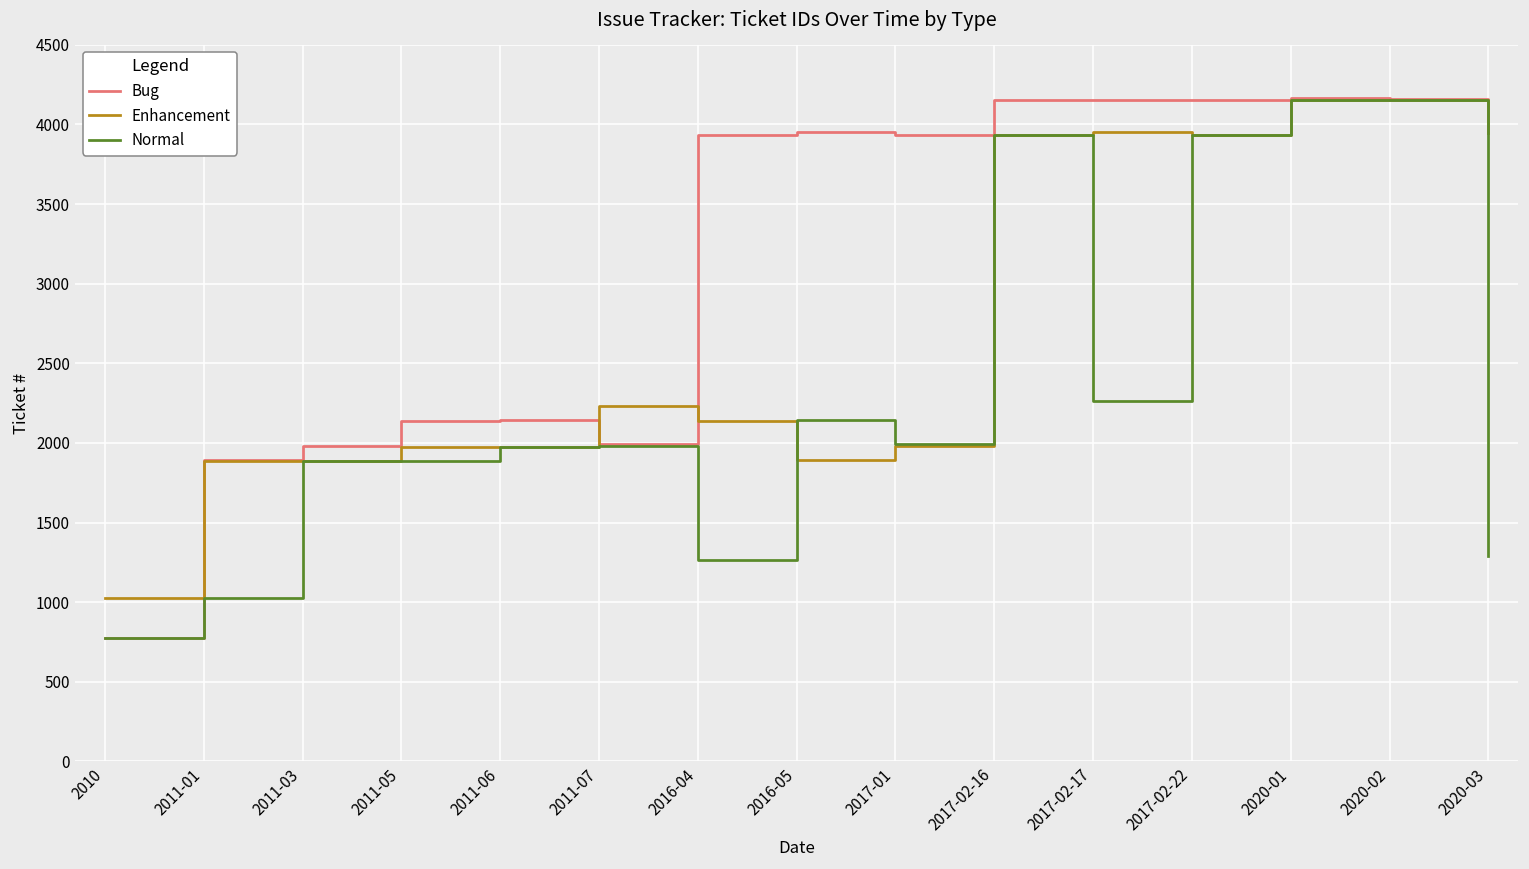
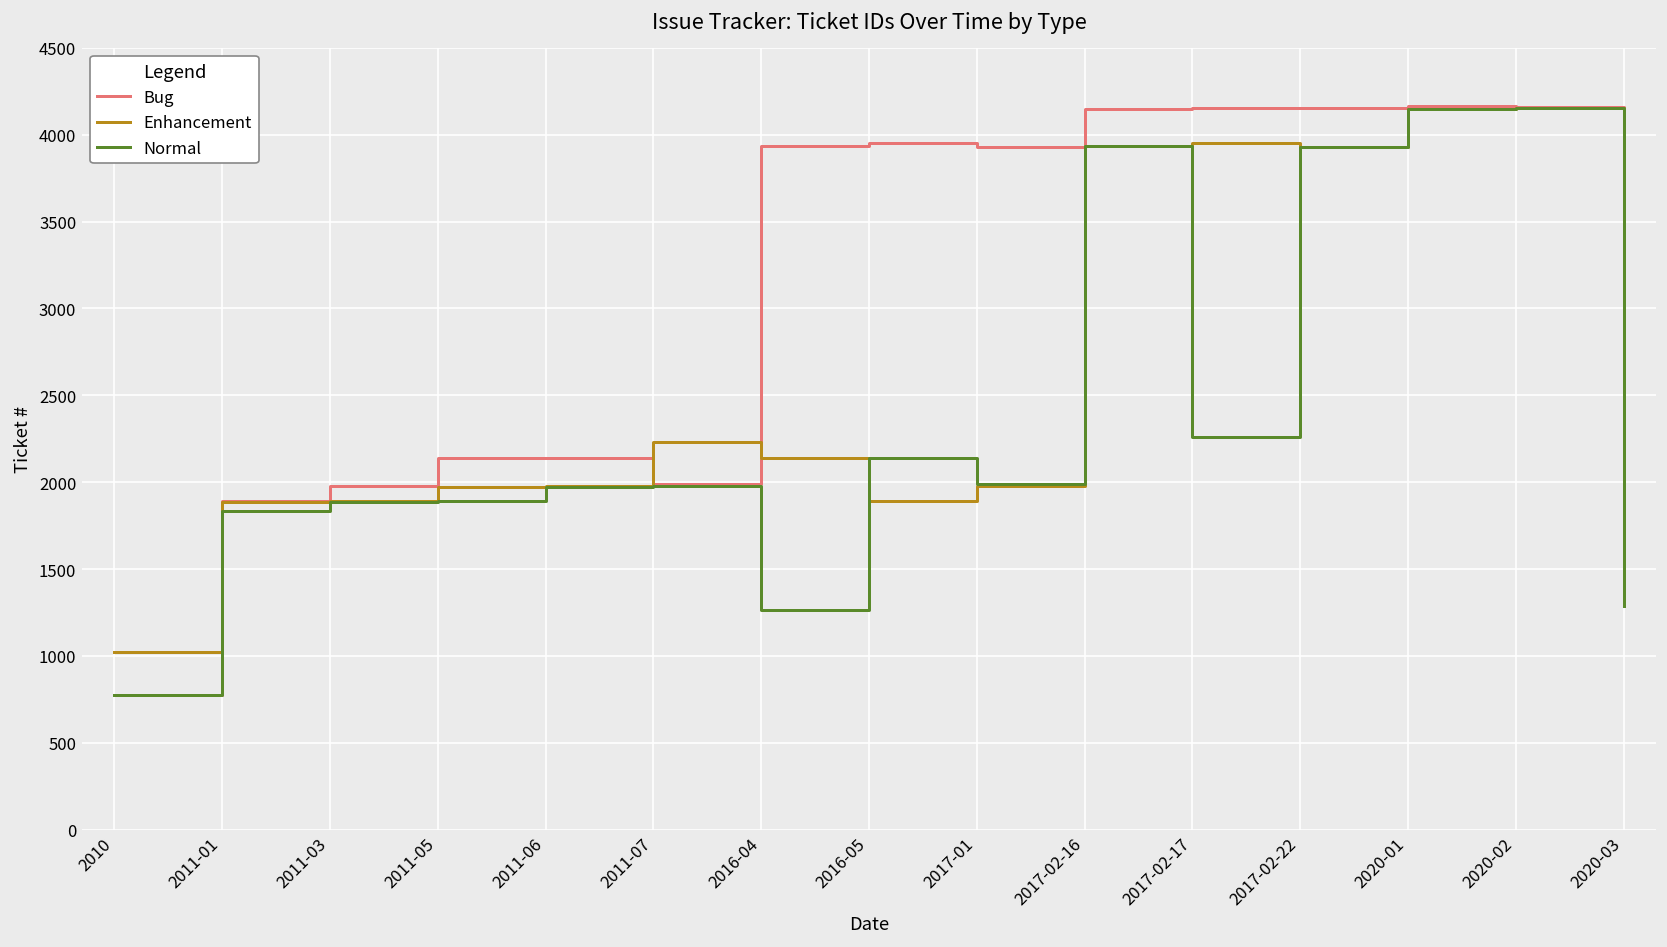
Normal, 2011-01: 1020 -> 1840
